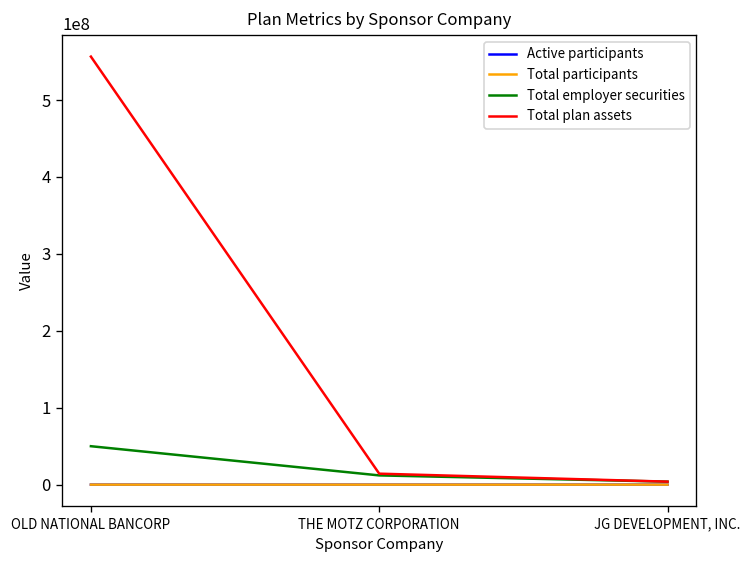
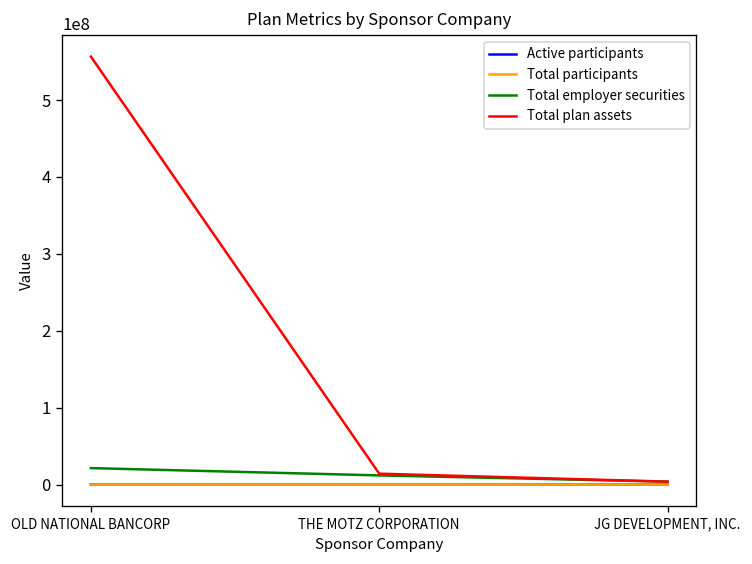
Total employer securities, OLD NATIONAL BANCORP: 50000000 -> 20000000
